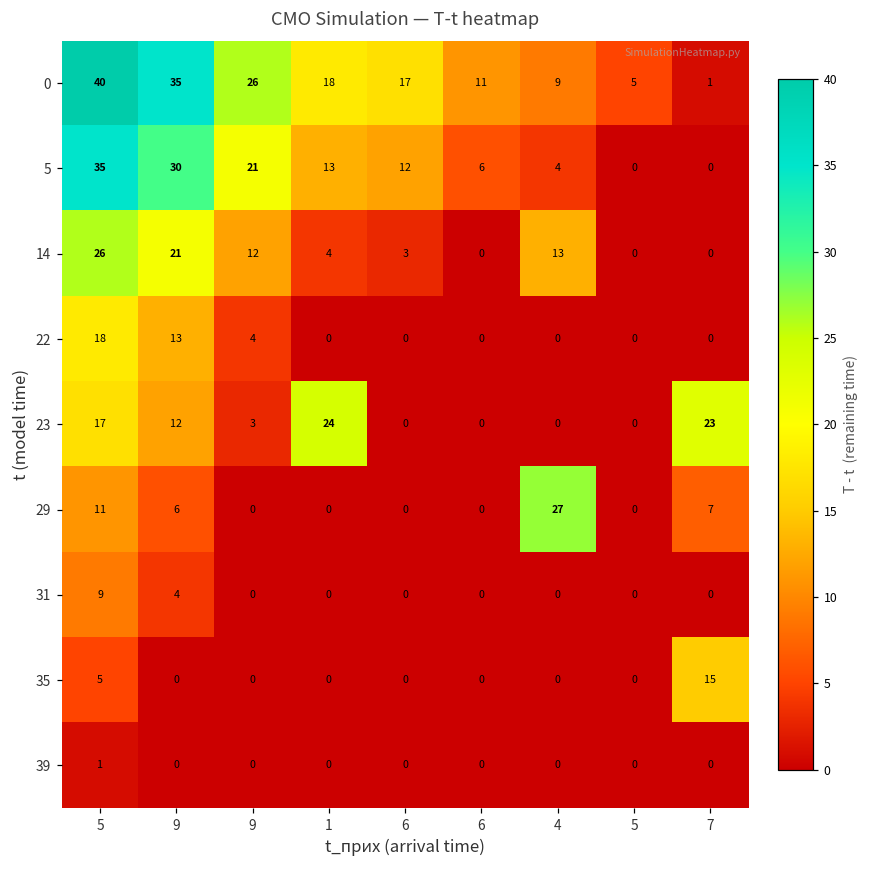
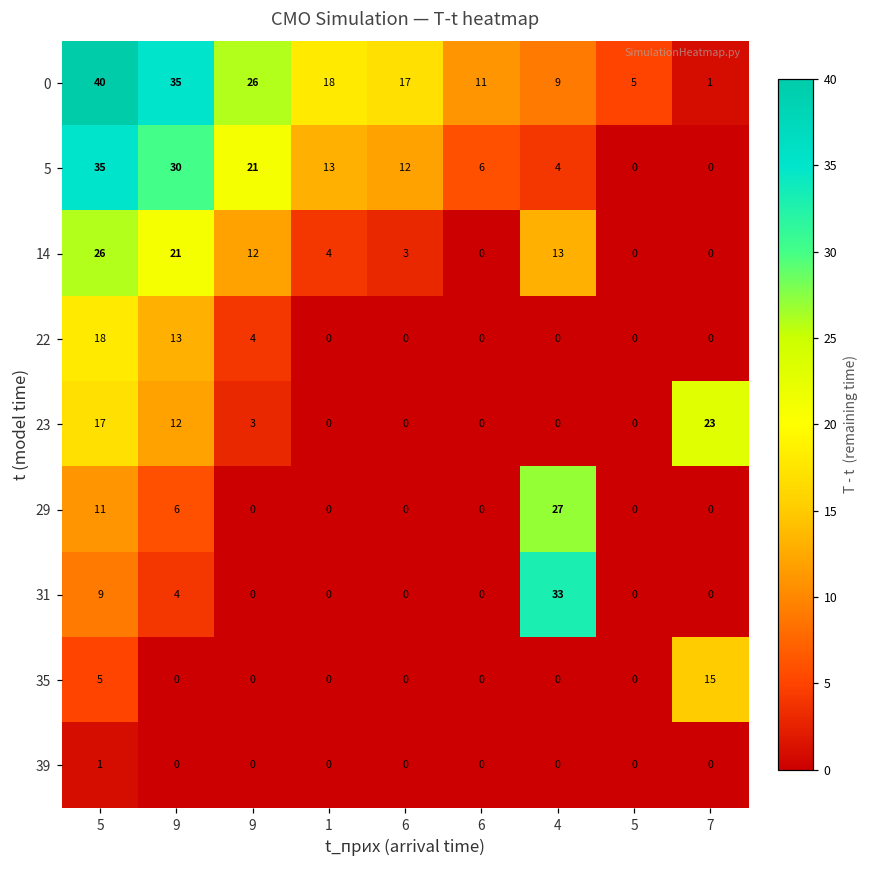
23, 1: 24 -> 0
29, 7: 7 -> 0
31, 4: 0 -> 33
